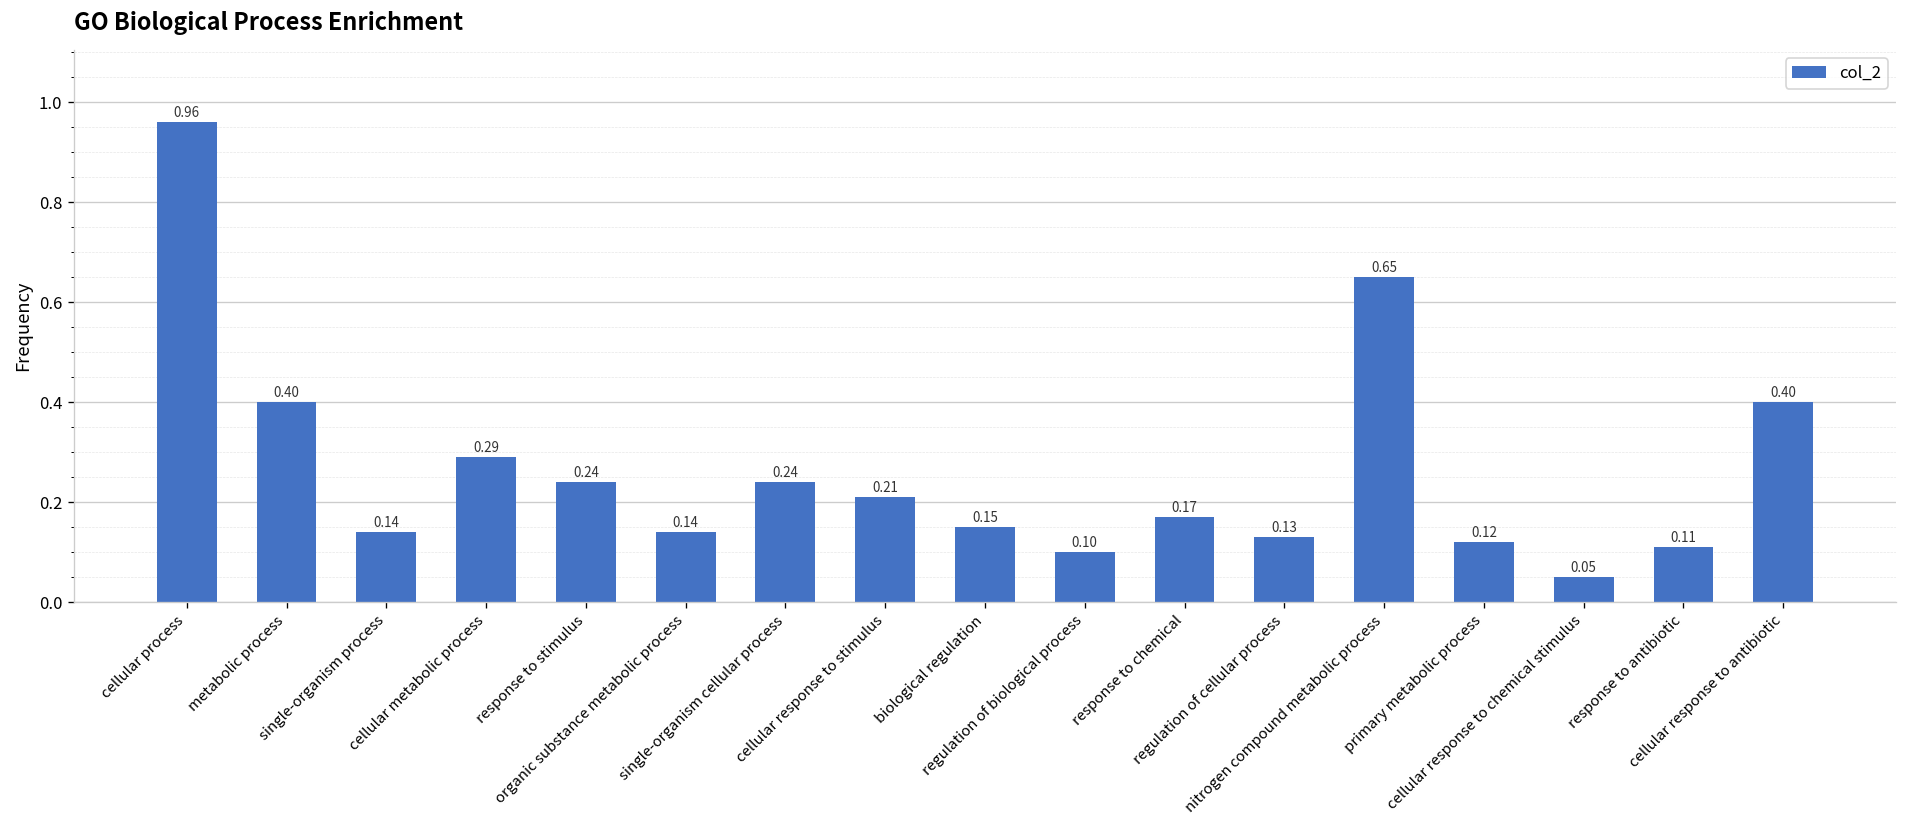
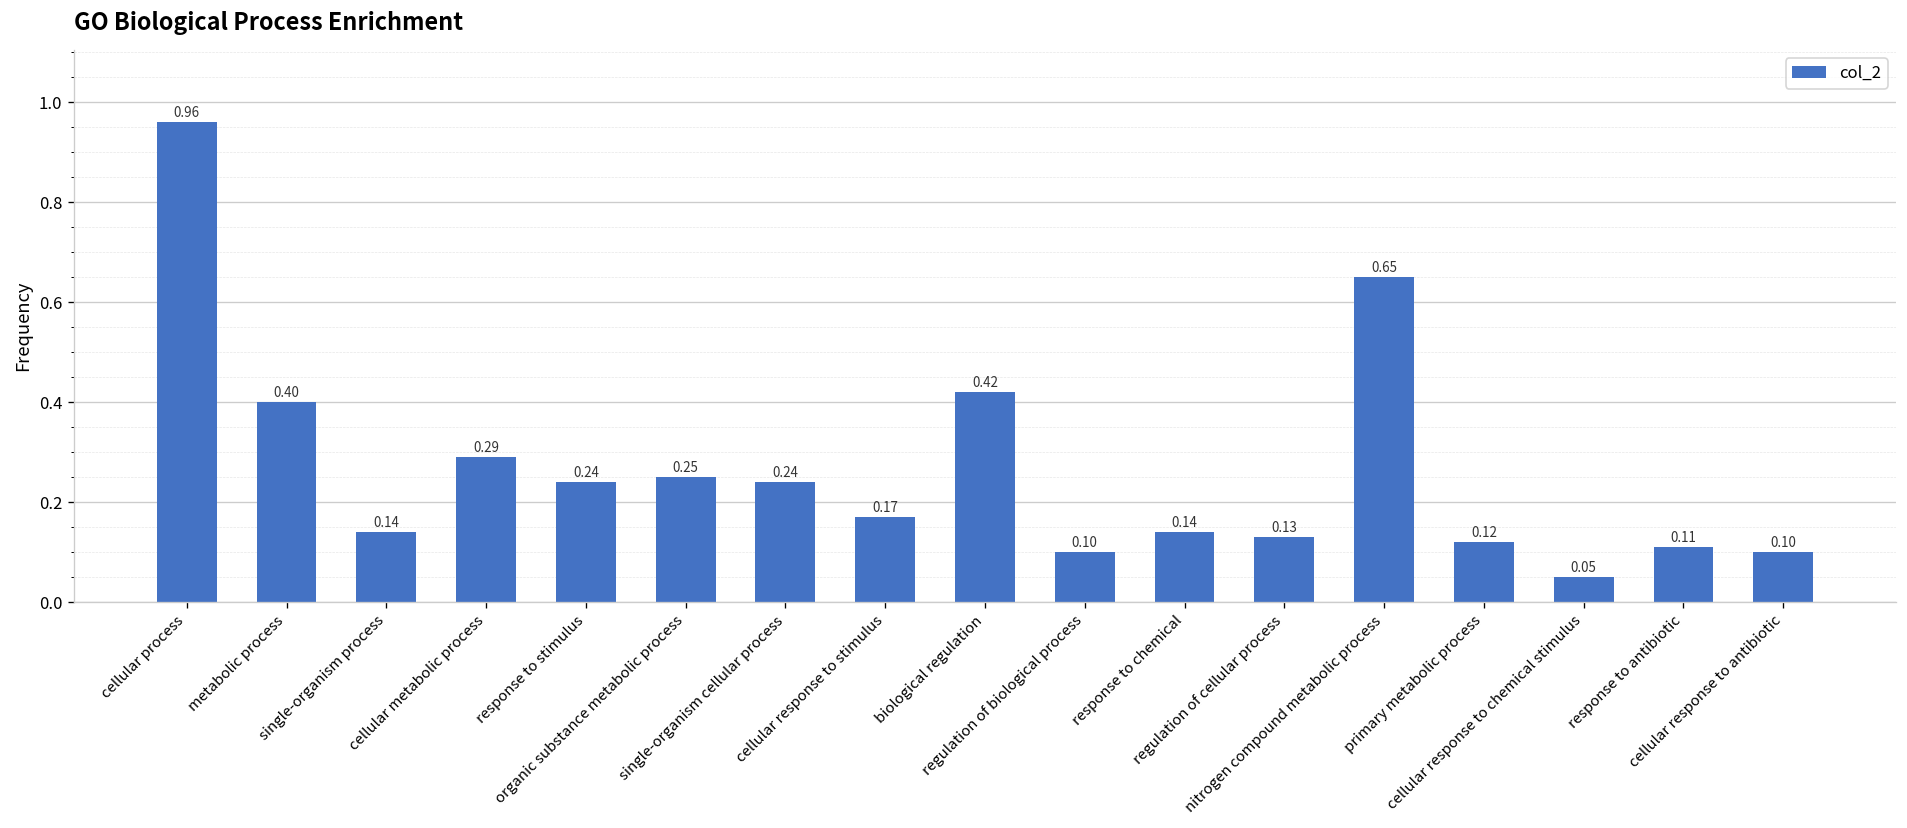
organic substance metabolic process: 0.14 -> 0.25
cellular response to stimulus: 0.21 -> 0.17
biological regulation: 0.15 -> 0.42
response to chemical: 0.17 -> 0.14
cellular response to antibiotic: 0.40 -> 0.10
